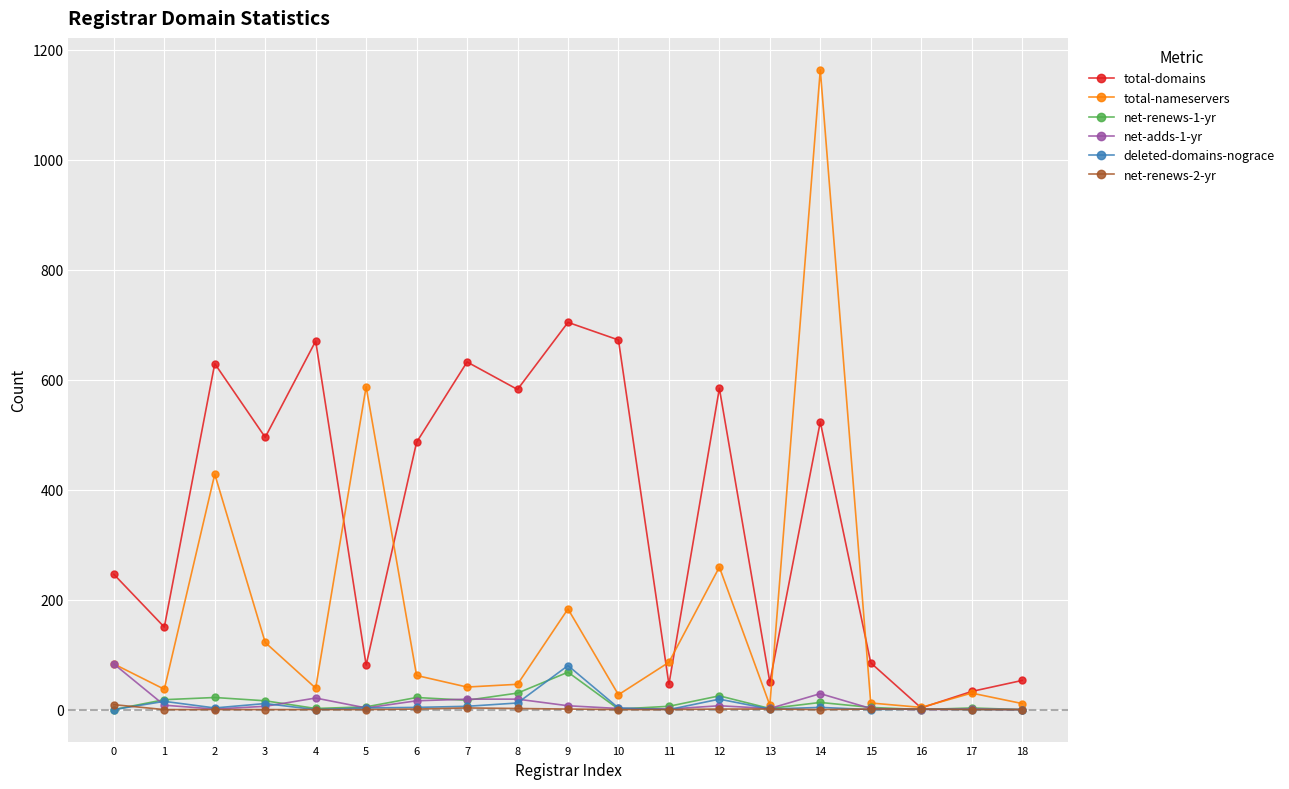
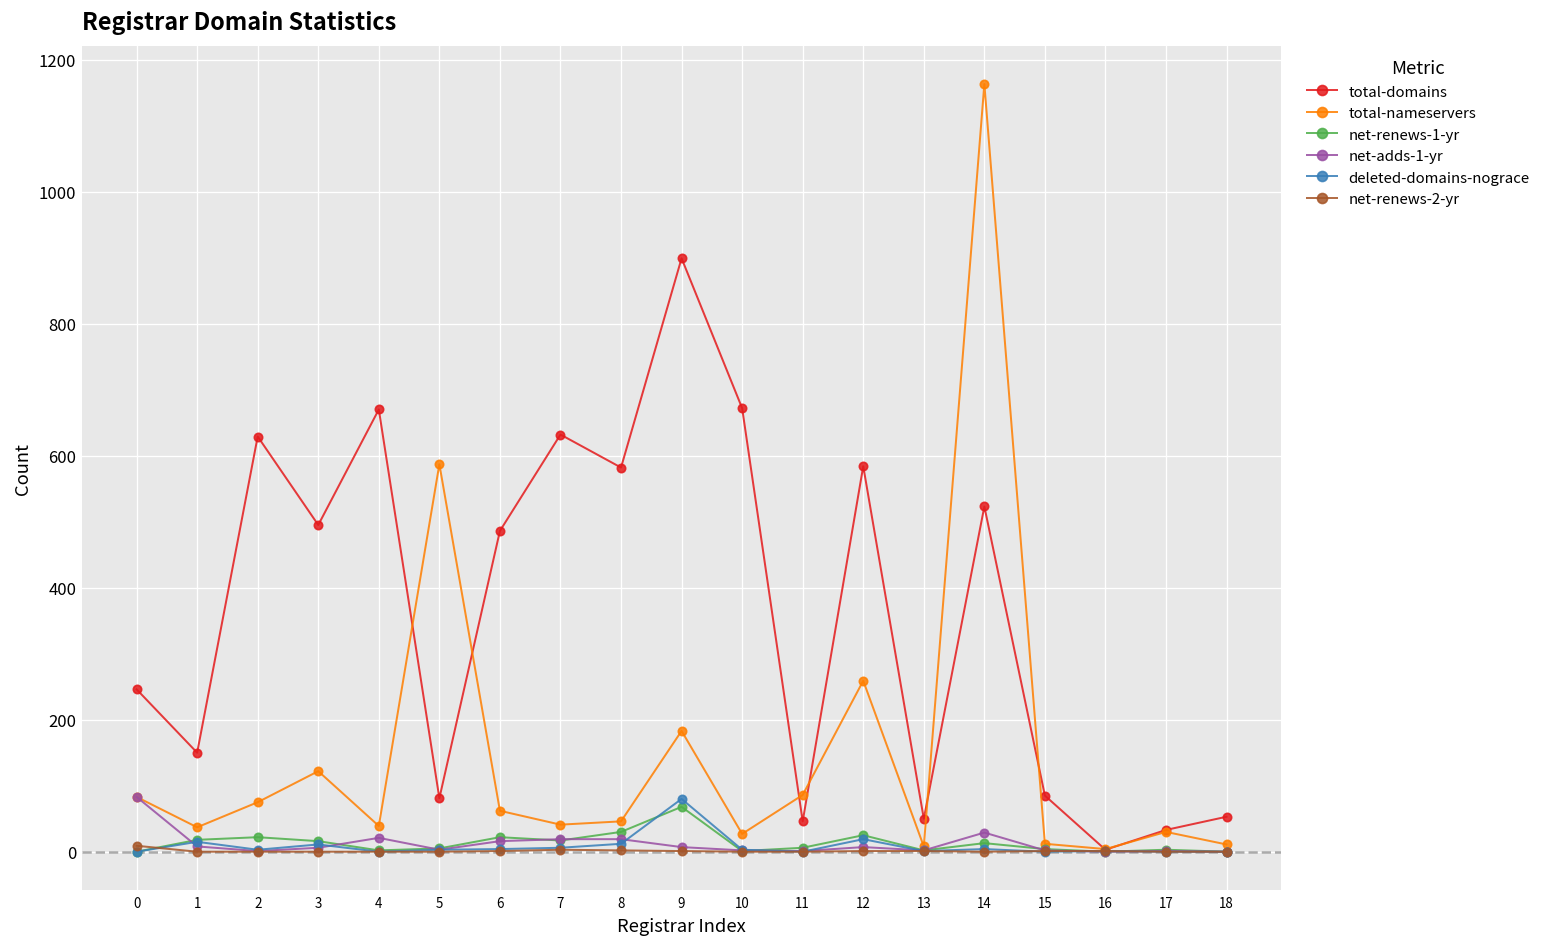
total-nameservers, 2: 430 -> 80
total-domains, 9: 700 -> 900
